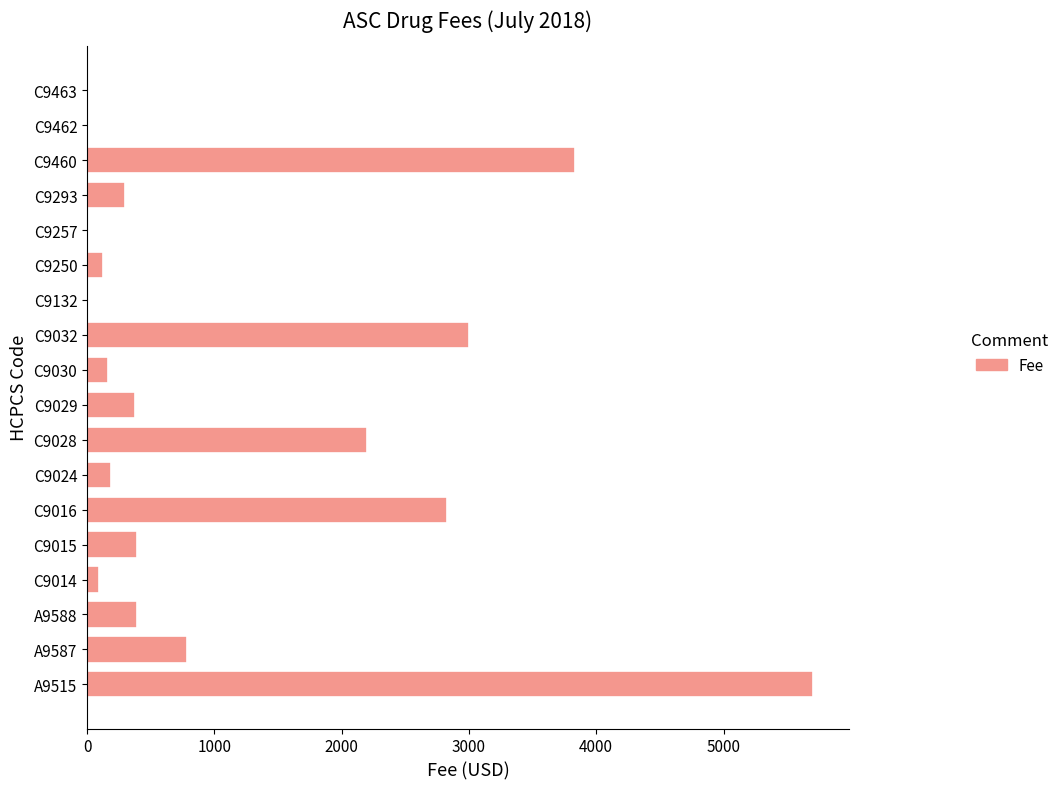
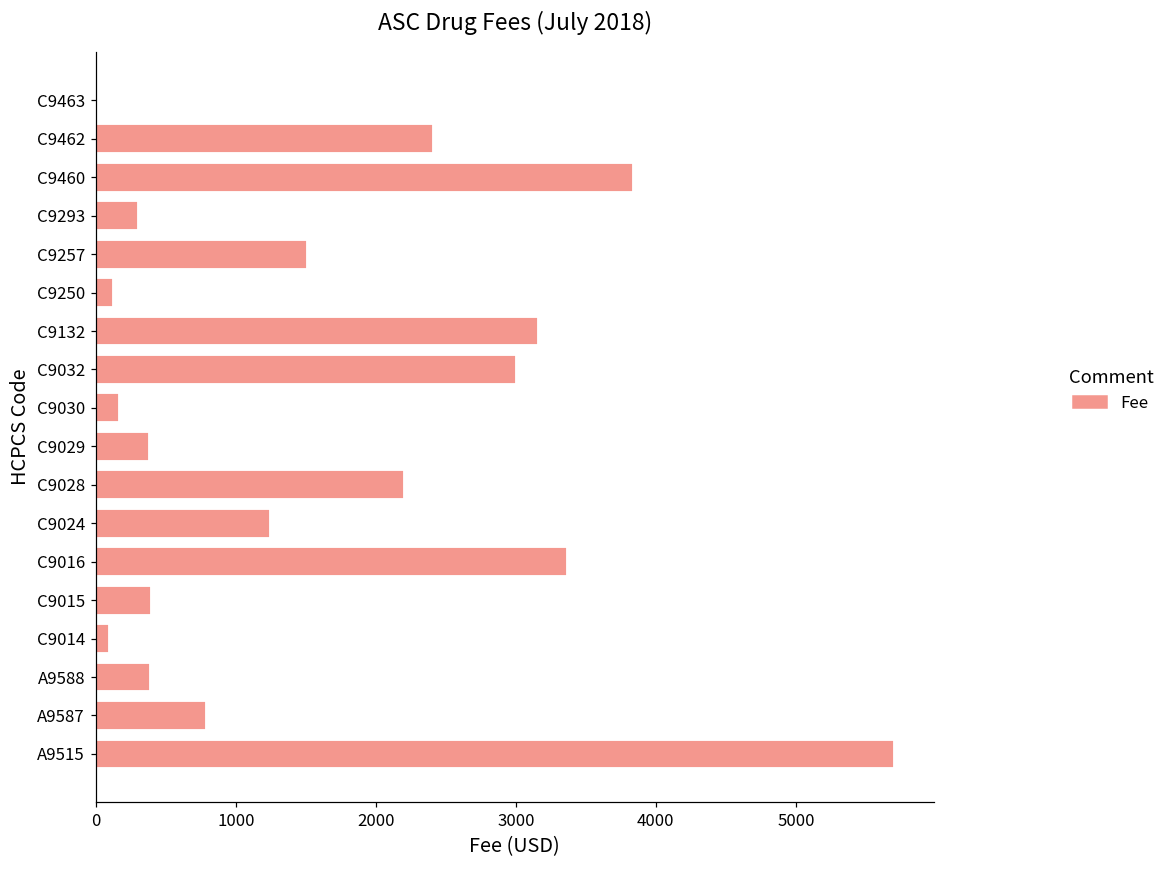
C9462: 0 -> 2410
C9257: 0 -> 1510
C9132: 0 -> 3160
C9024: 190 -> 1250
C9016: 2830 -> 3360
